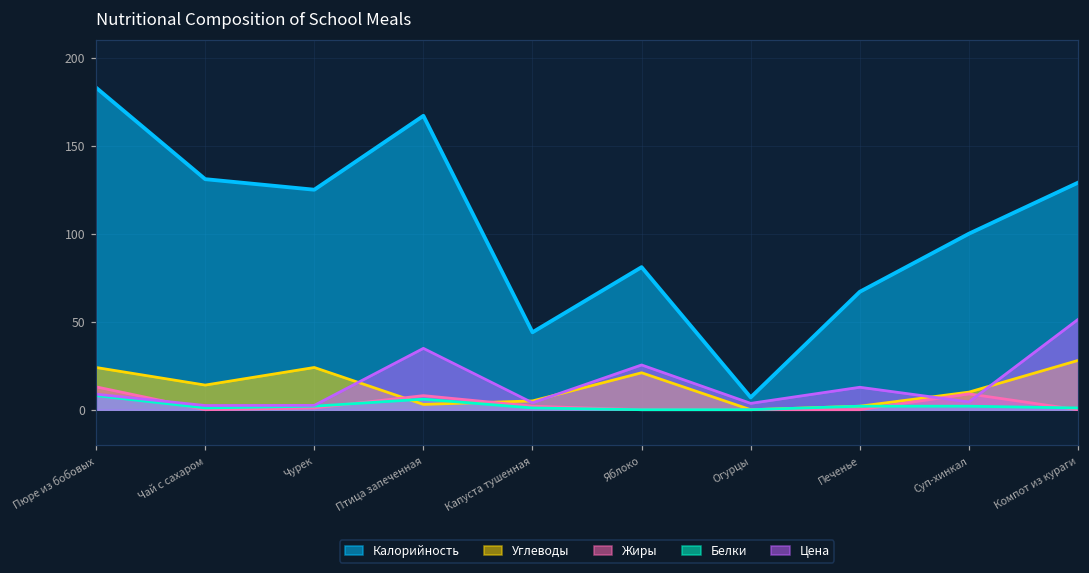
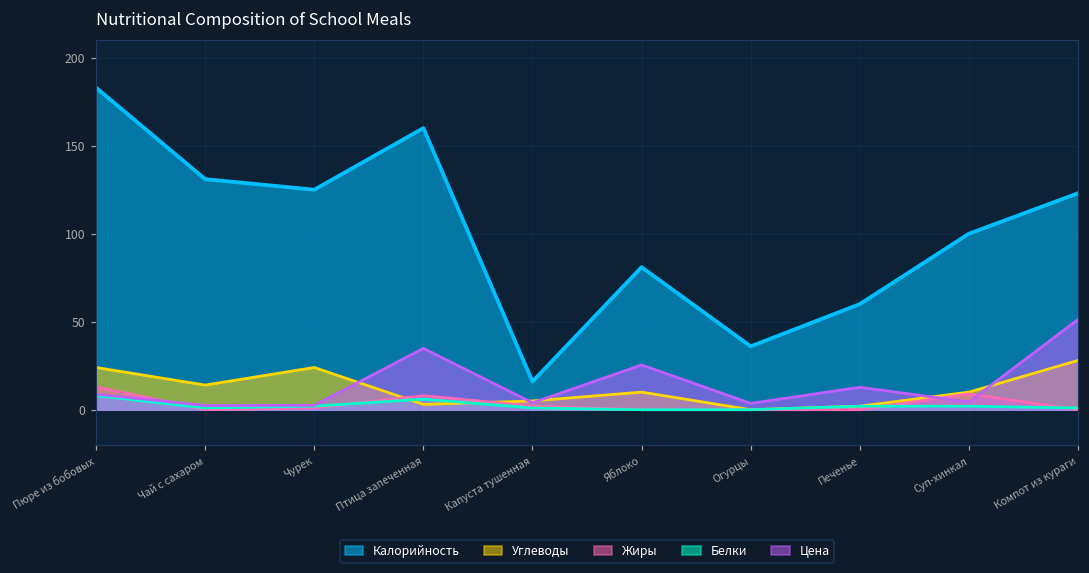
Калорийность, Птица запеченная: 167 -> 160
Калорийность, Капуста тушенная: 44 -> 16
Углеводы, Яблоко: 21 -> 10
Калорийность, Огурцы: 7 -> 36
Калорийность, Печенье: 67 -> 60
Калорийность, Компот из кураги: 129 -> 123
